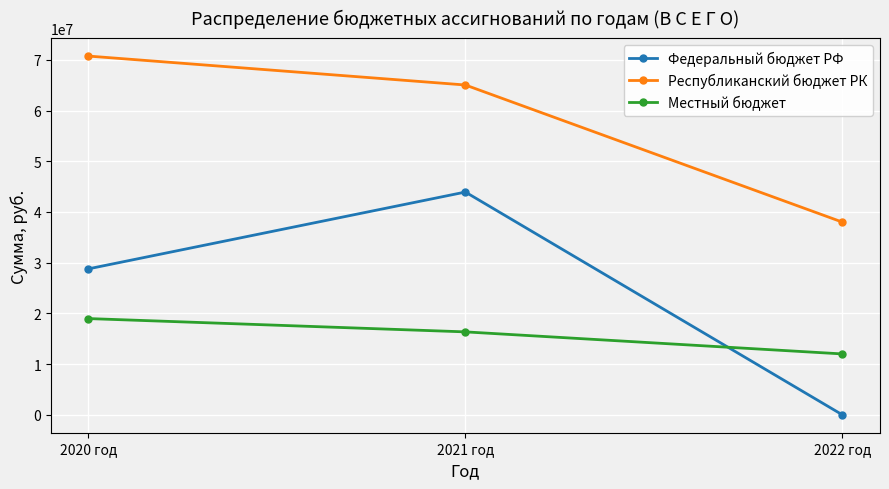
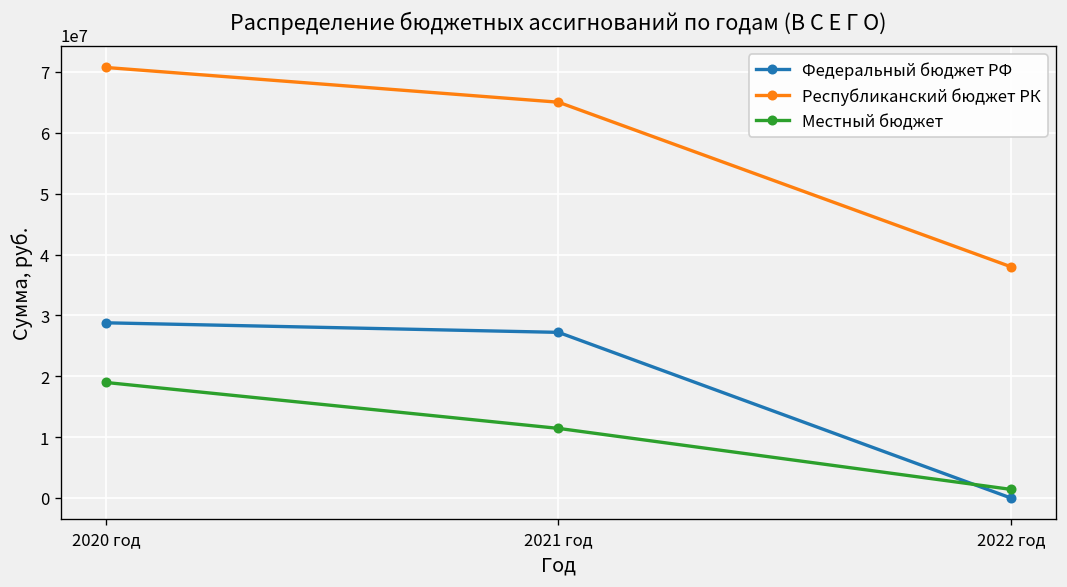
Федеральный бюджет РФ, 2021 год: 44000000 -> 27000000
Местный бюджет, 2021 год: 16000000 -> 11000000
Местный бюджет, 2022 год: 12000000 -> 1000000
